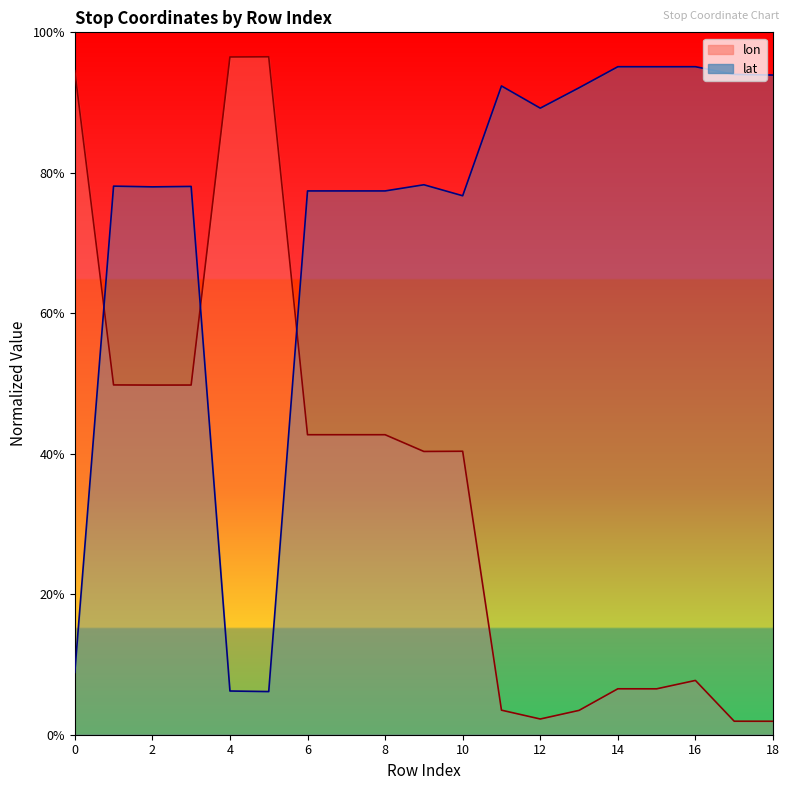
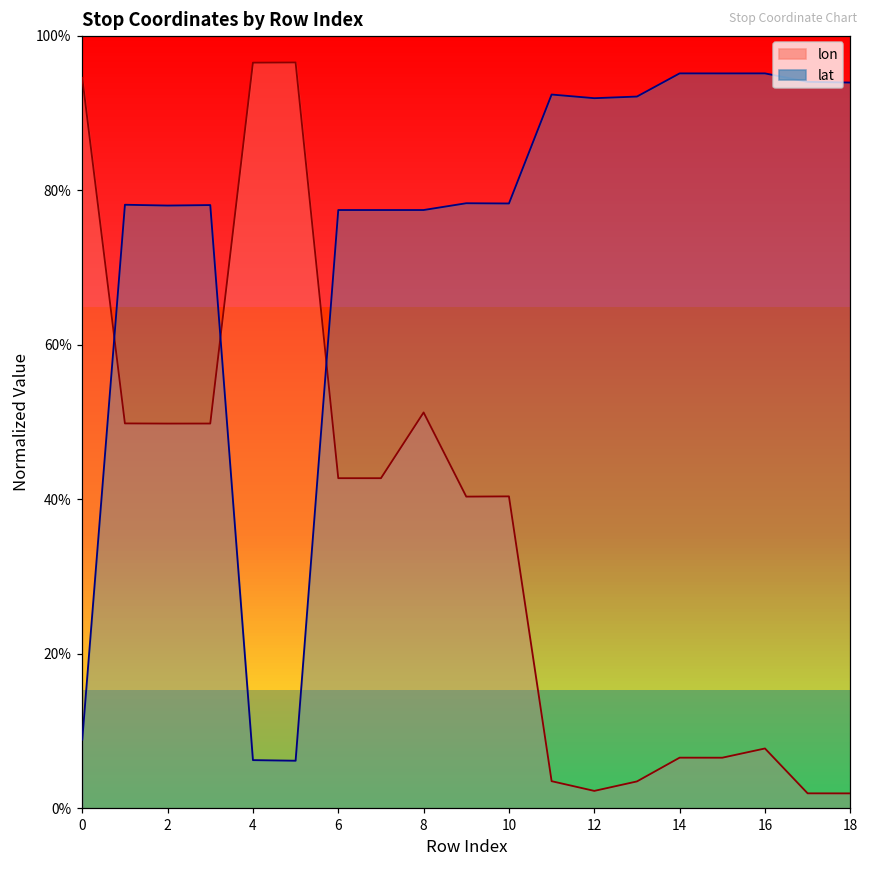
lon, 8: 43% -> 51%
lat, 10: 77% -> 78%
lat, 12: 89% -> 92%
